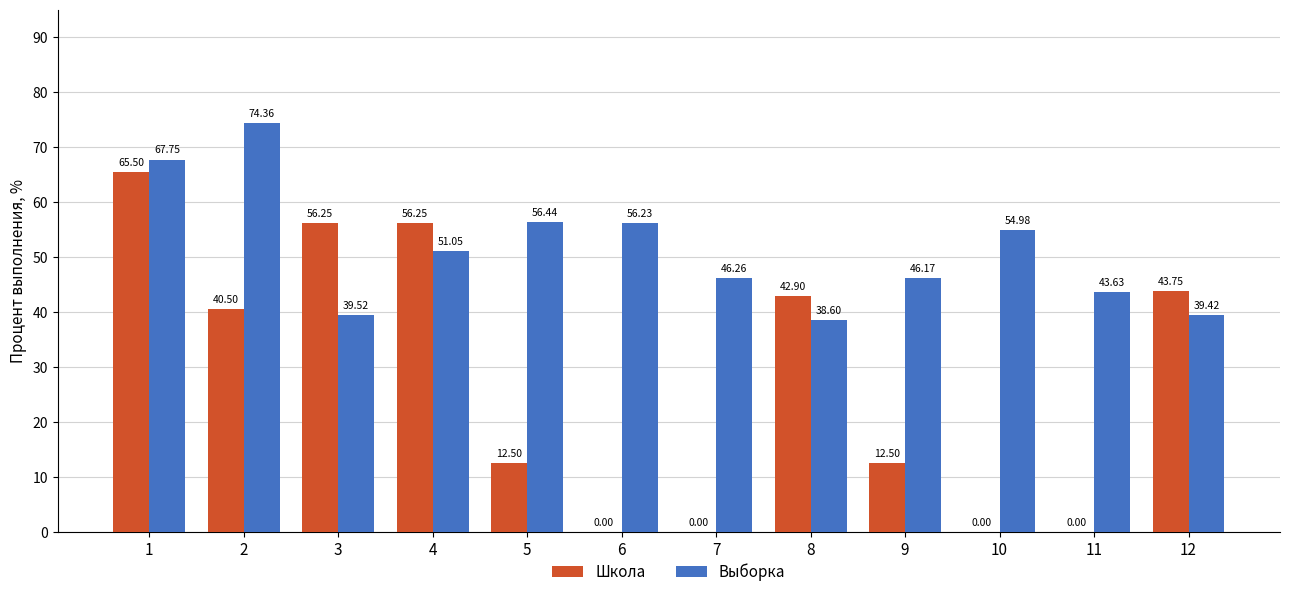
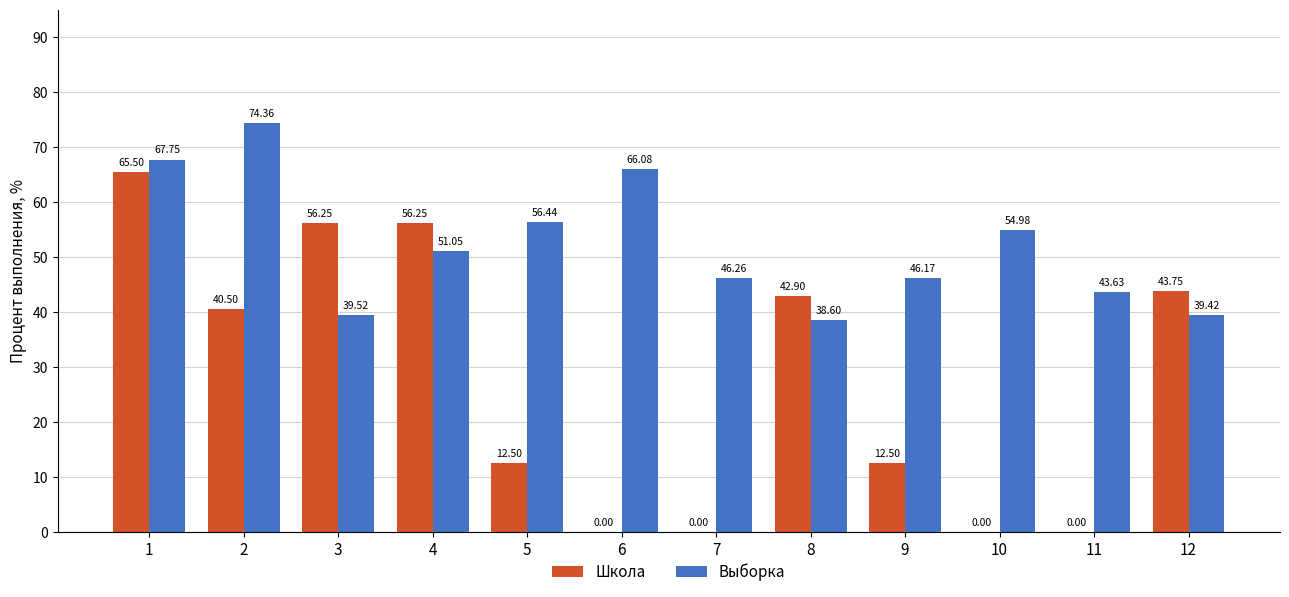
Выборка, 6: 56.23 -> 66.08
